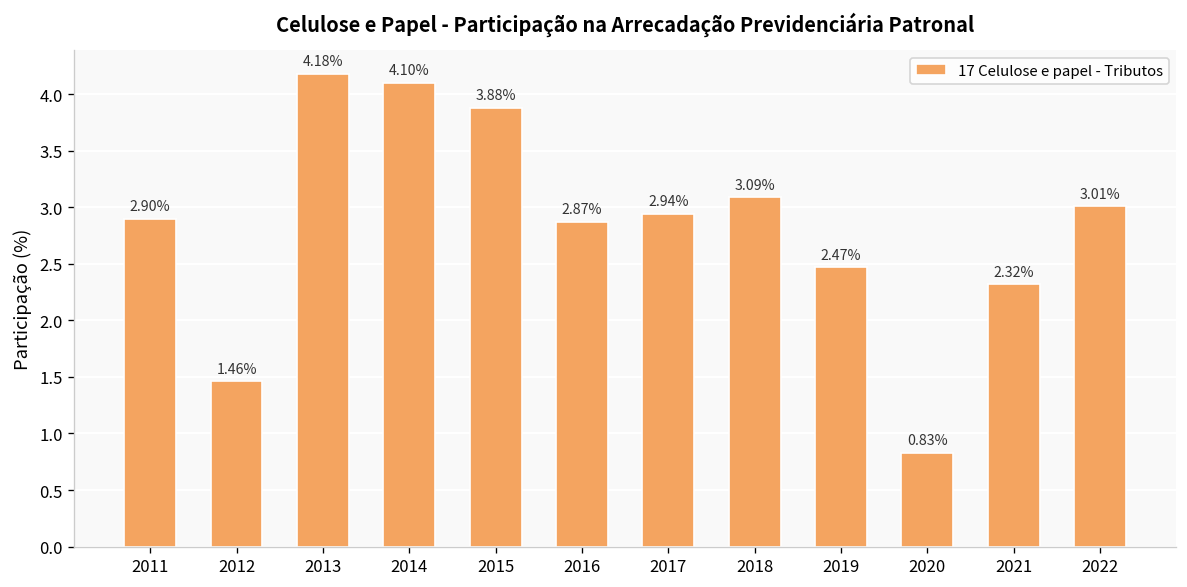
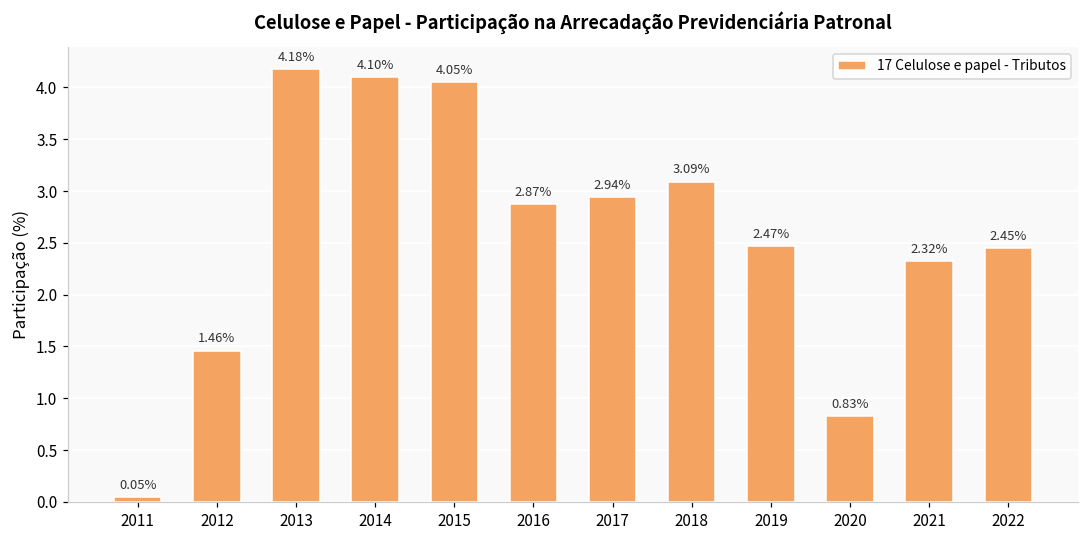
2011: 2.90% -> 0.05%
2015: 3.88% -> 4.05%
2022: 3.01% -> 2.45%
